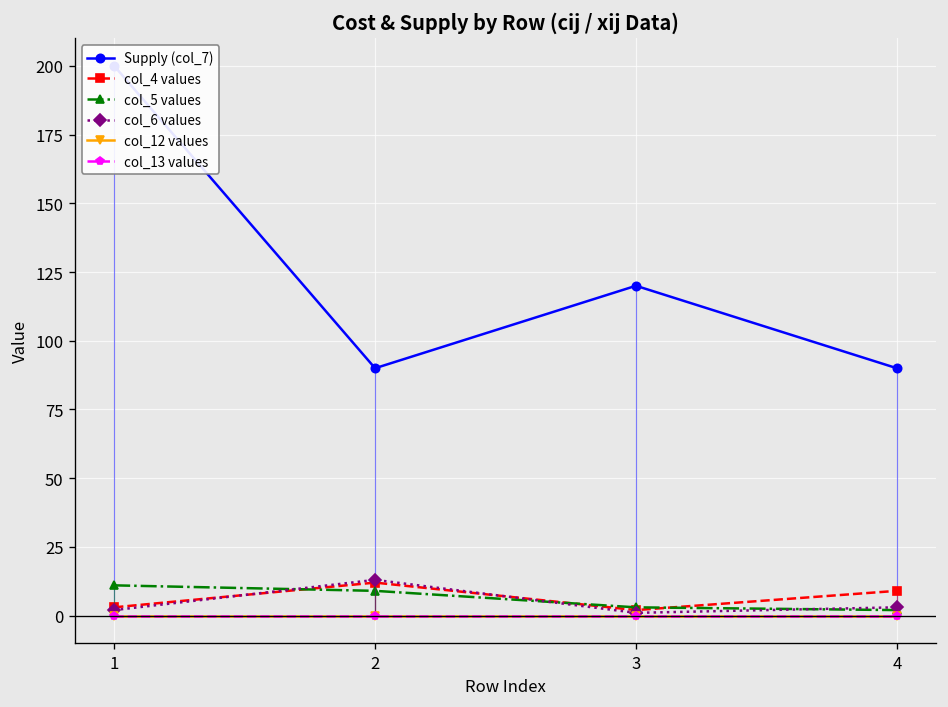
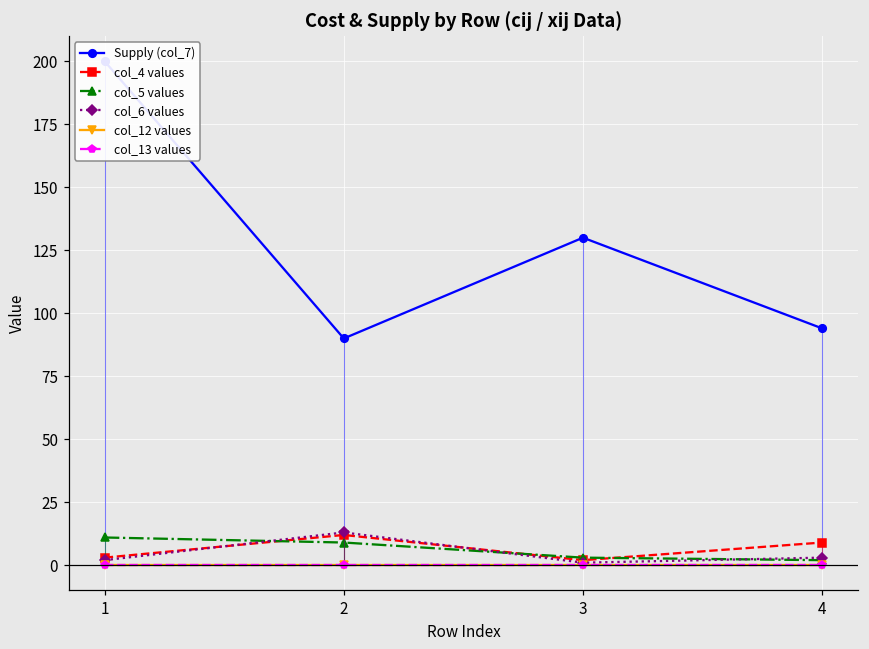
Supply (col_7), 3: 120 -> 130
Supply (col_7), 4: 90 -> 94
